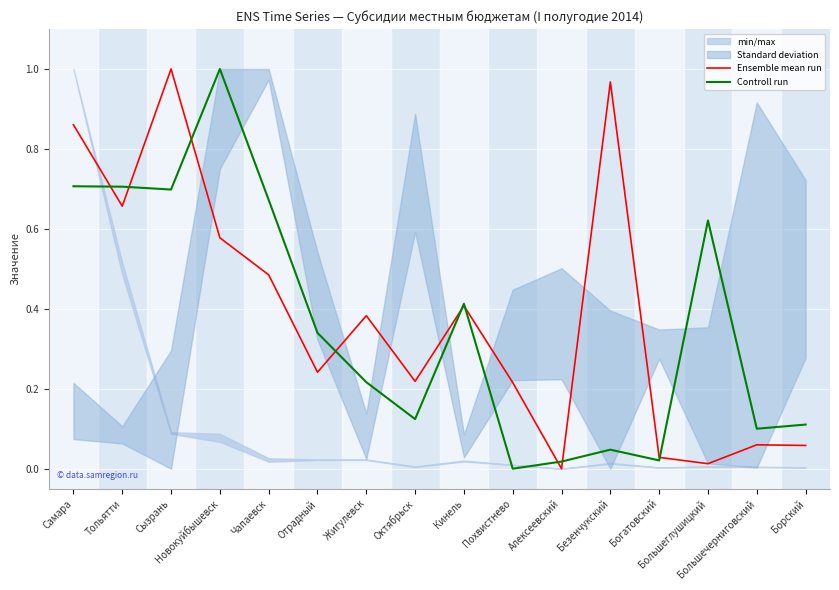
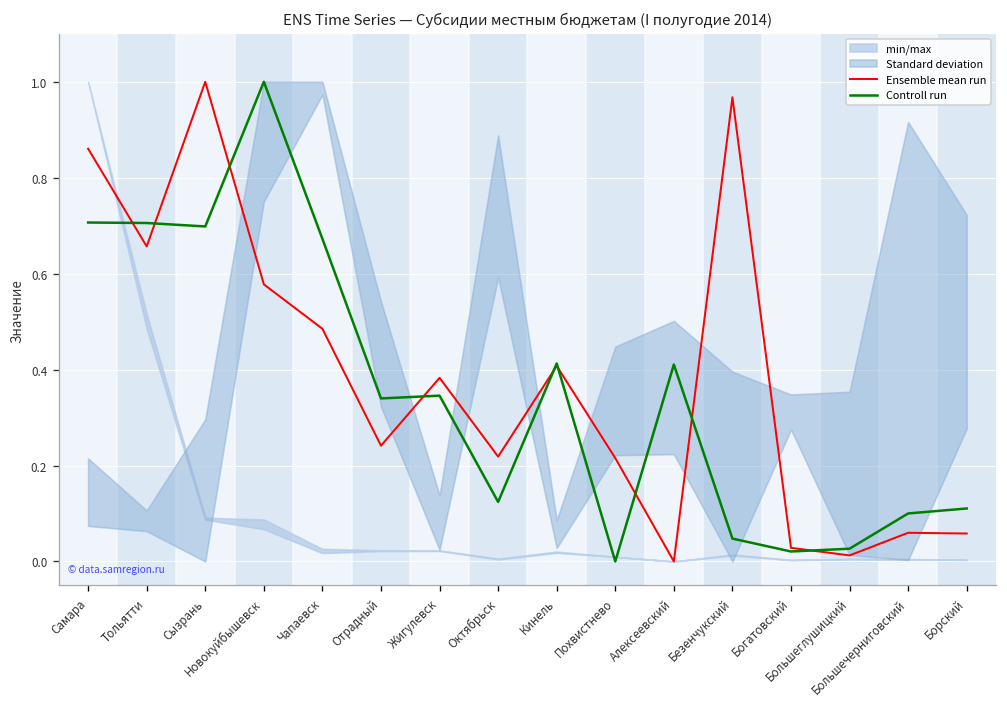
Controll run, Жигулевск: 0.22 -> 0.35
Controll run, Алексеевский: 0.02 -> 0.41
Controll run, Большеглушицкий: 0.62 -> 0.03
